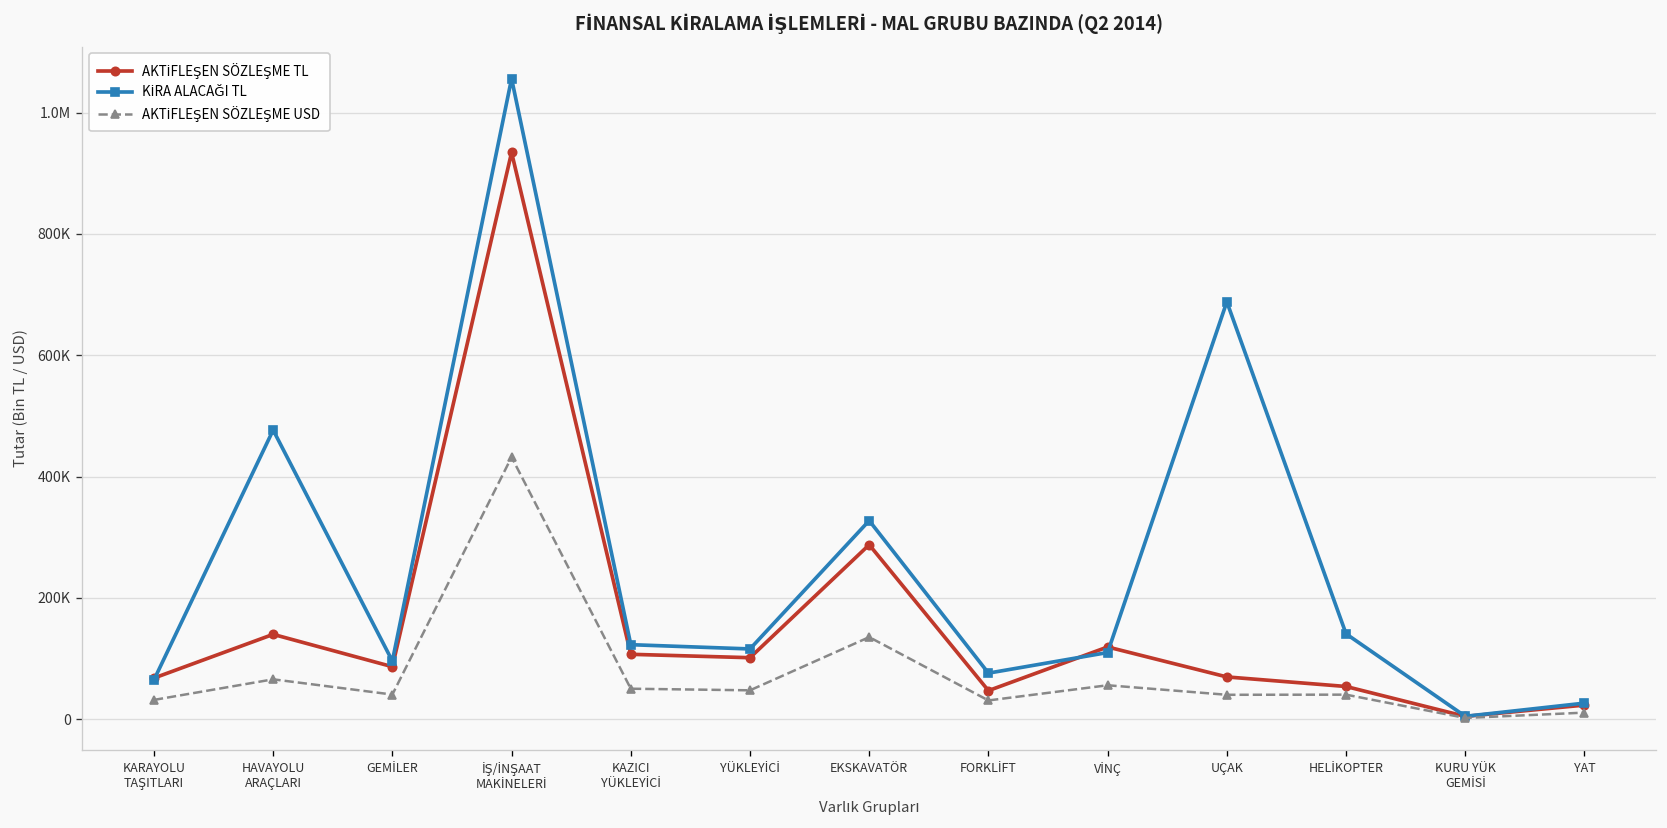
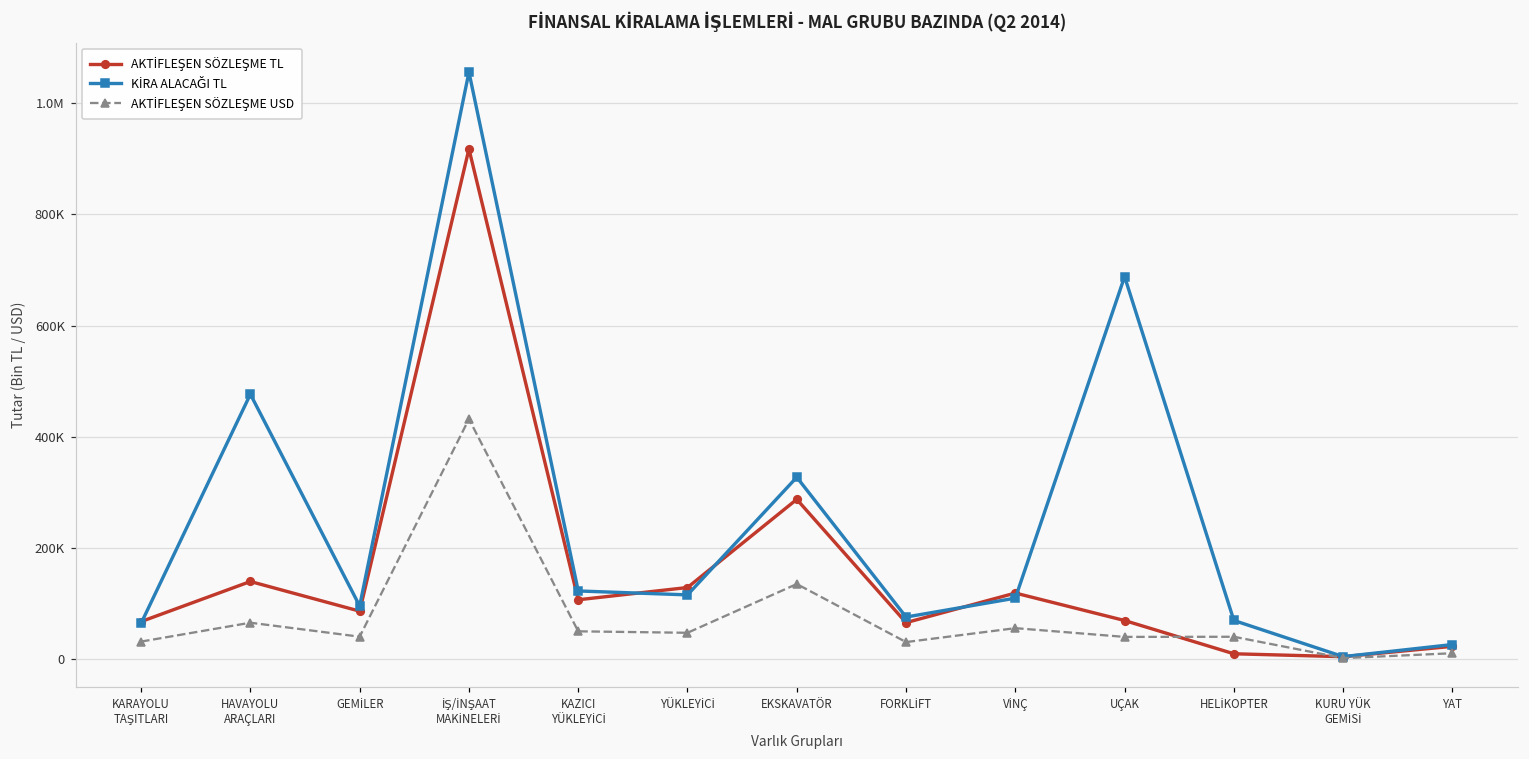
AKTİFLEŞEN SÖZLEŞME TL, İŞ/İNŞAAT MAKİNELERİ: 930000 -> 920000
AKTİFLEŞEN SÖZLEŞME TL, YÜKLEYİCİ: 100000 -> 130000
AKTİFLEŞEN SÖZLEŞME TL, FORKLİFT: 50000 -> 70000
AKTİFLEŞEN SÖZLEŞME TL, HELİKOPTER: 50000 -> 10000
KİRA ALACAĞI TL, HELİKOPTER: 140000 -> 70000
